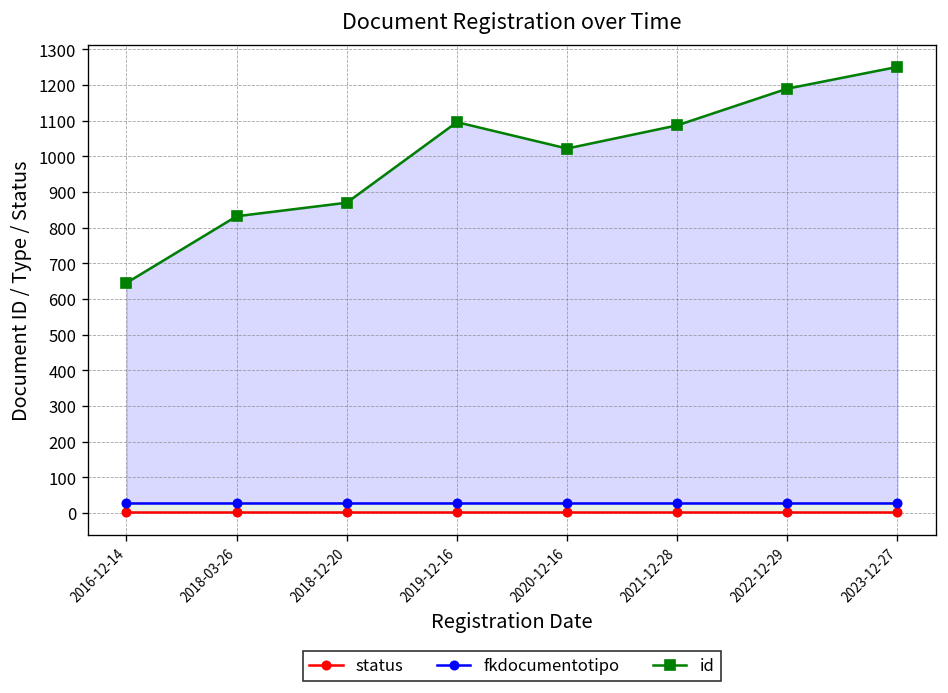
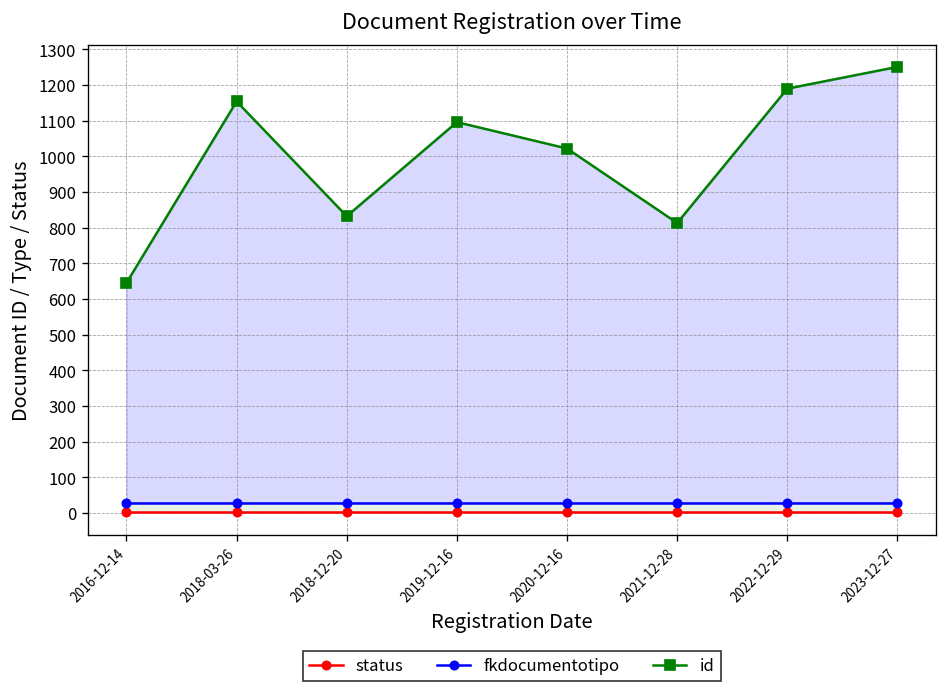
id, 2018-03-26: 830 -> 1150
id, 2018-12-20: 870 -> 830
id, 2021-12-28: 1090 -> 810
